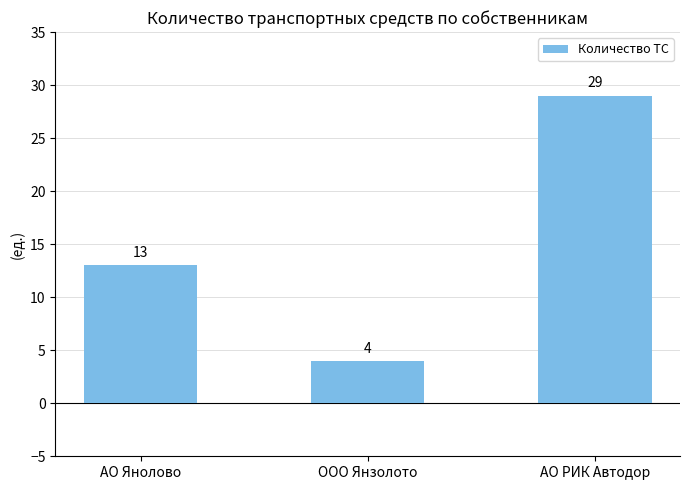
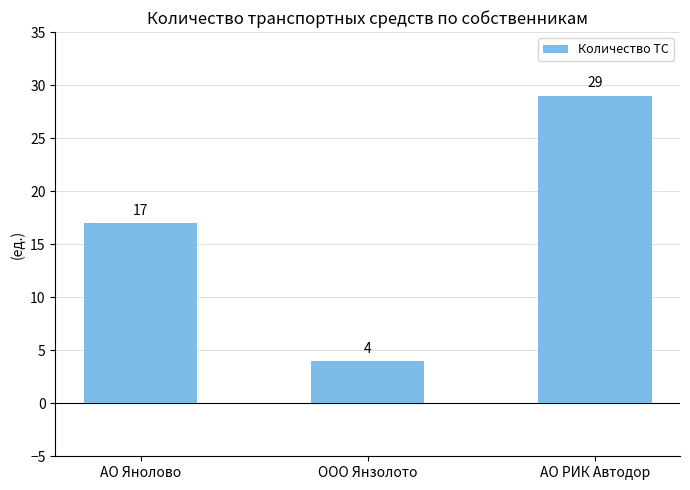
АО Янолово: 13 -> 17
